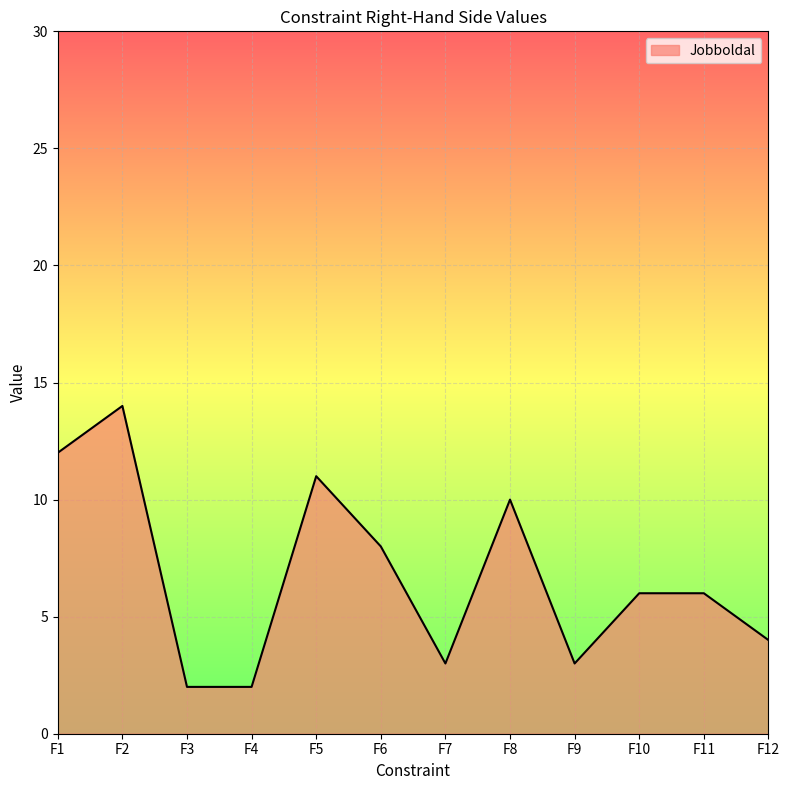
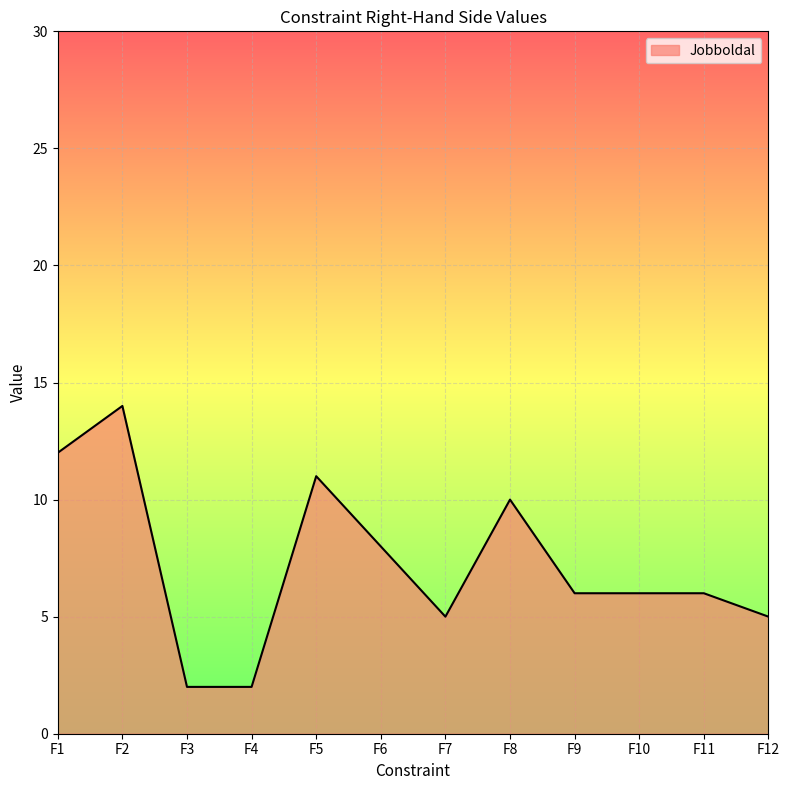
F7: 3 -> 5
F9: 3 -> 6
F12: 4 -> 5
